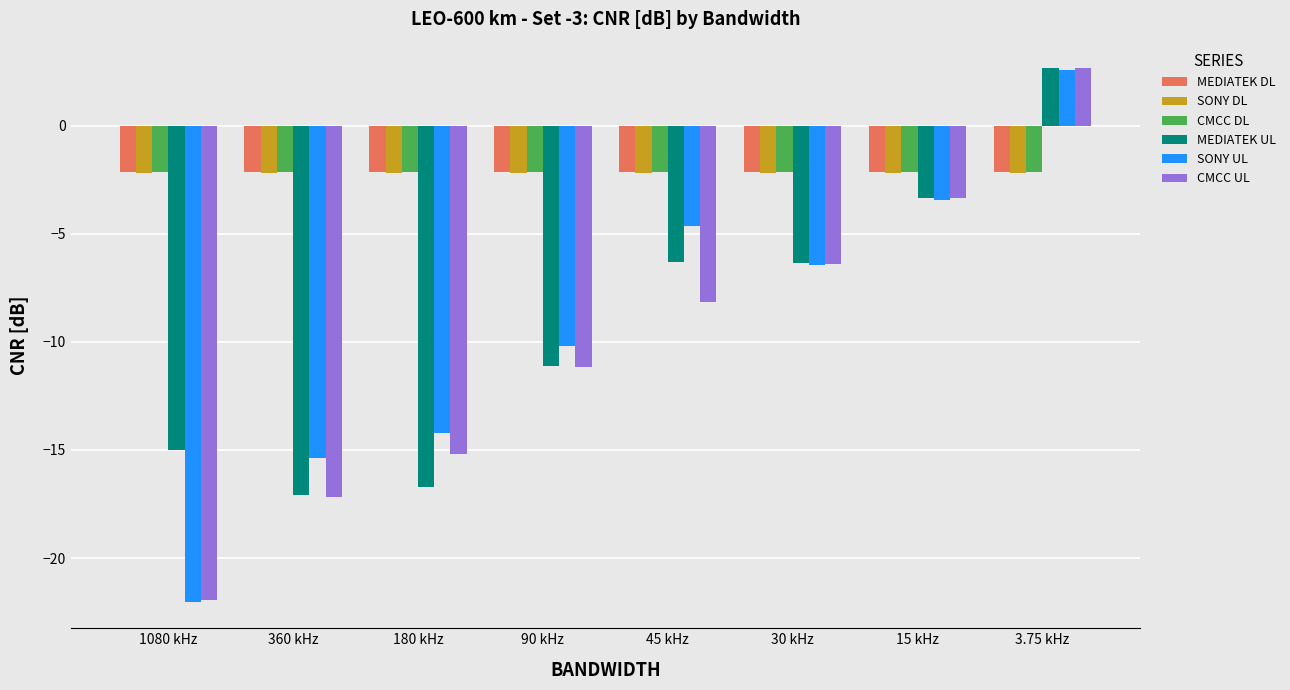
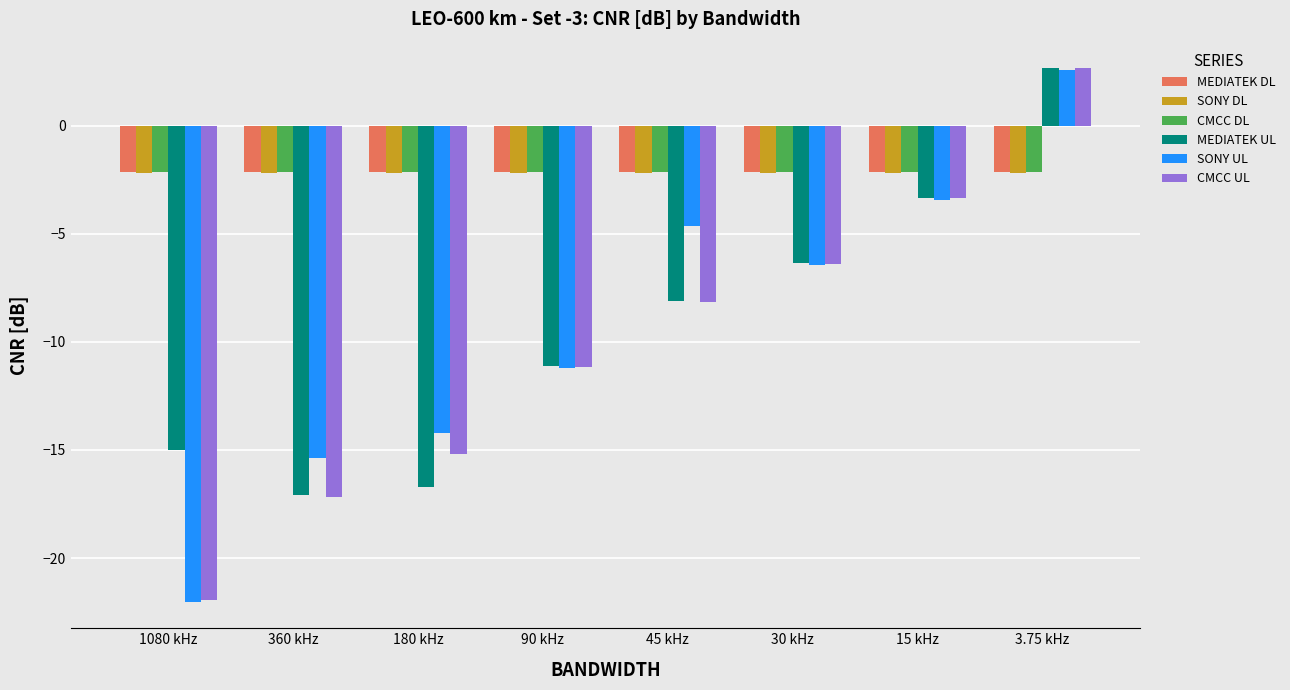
SONY UL, 90 kHz: -10.2 -> -11.2
MEDIATEK UL, 45 kHz: -6.3 -> -8.1
